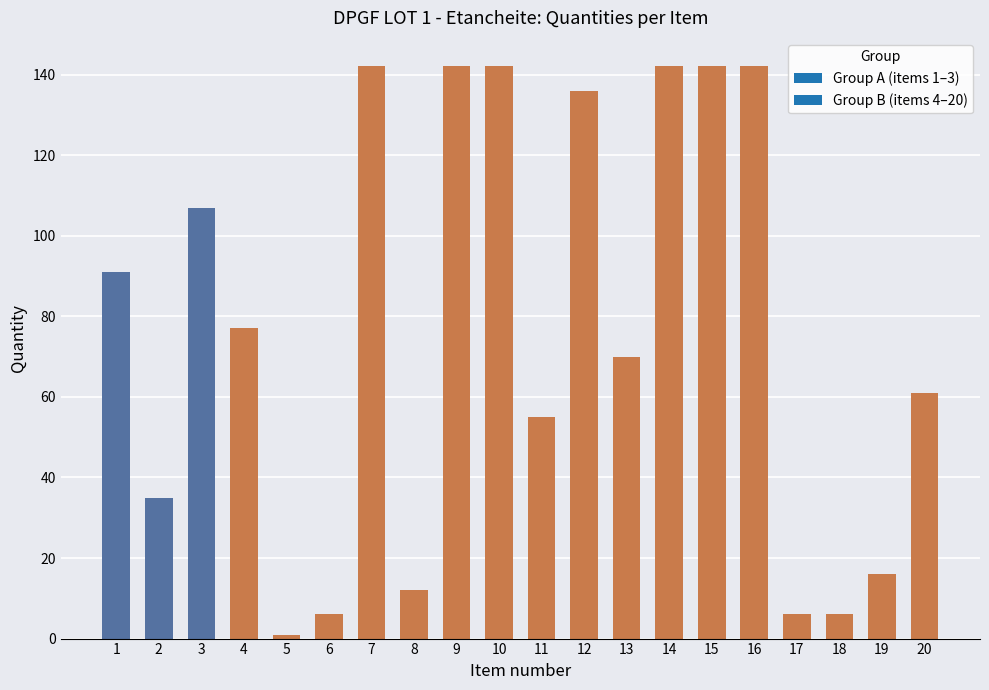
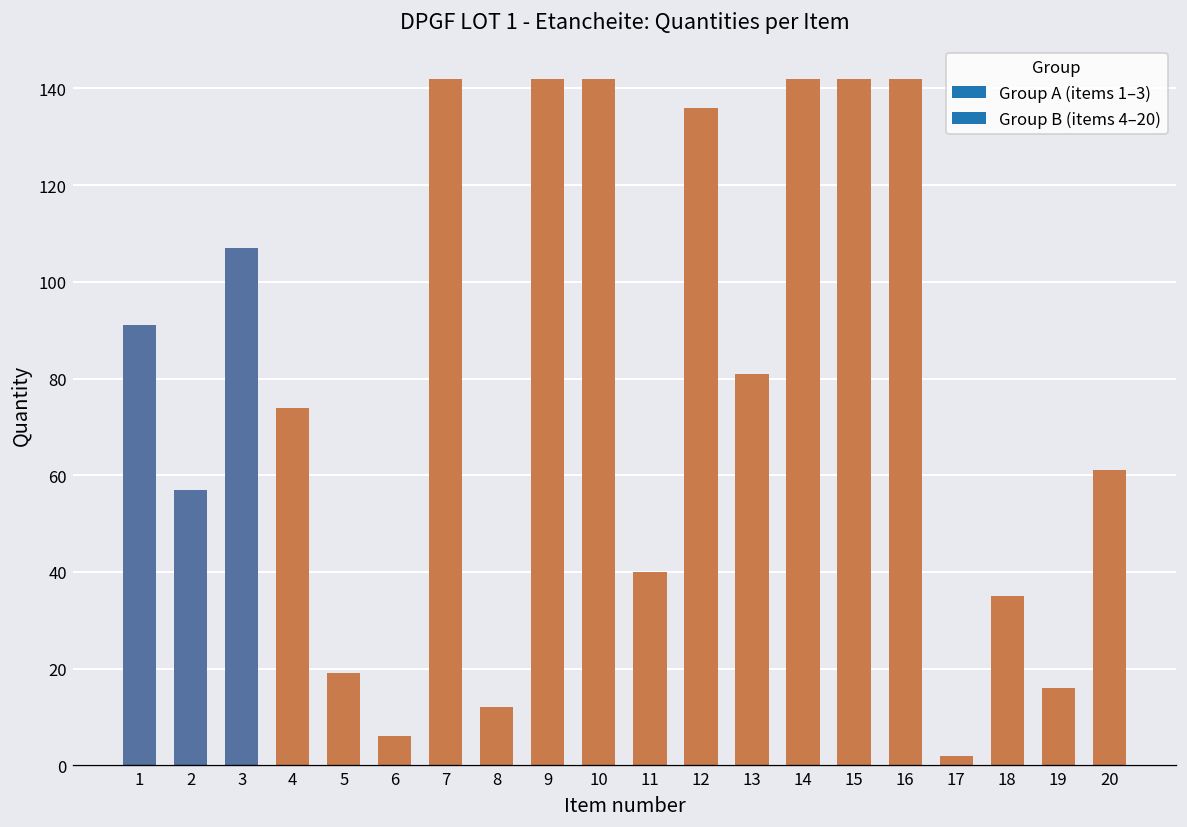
2: 35 -> 57
4: 77 -> 74
5: 1 -> 19
11: 55 -> 40
13: 70 -> 81
17: 6 -> 2
18: 6 -> 35
